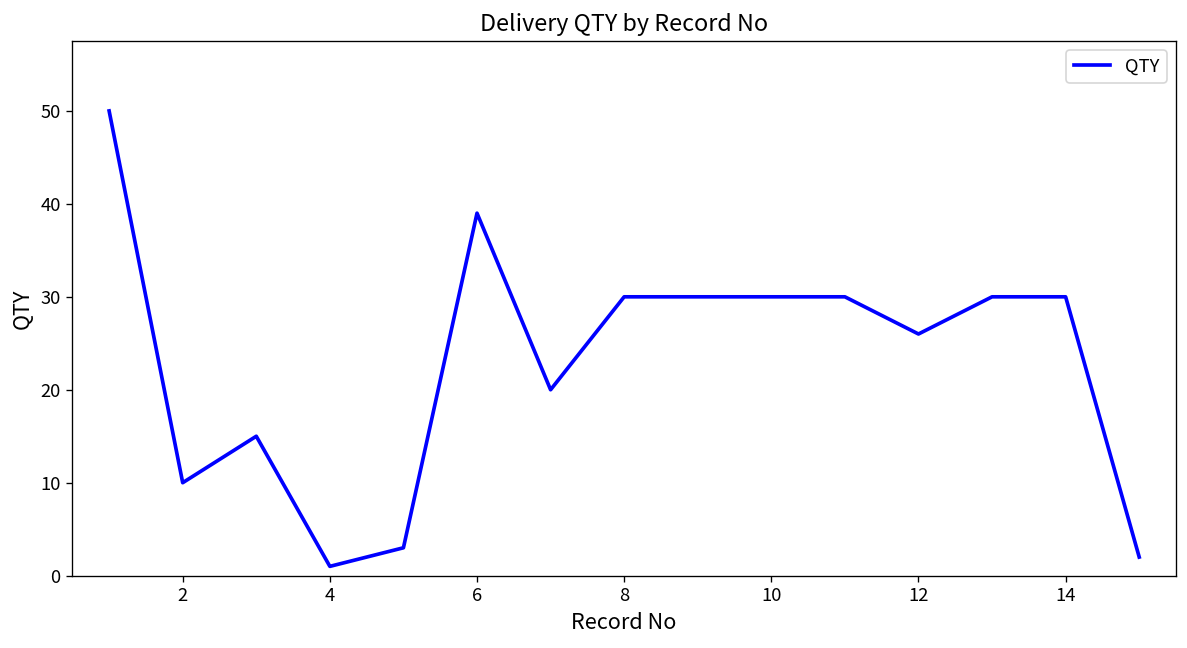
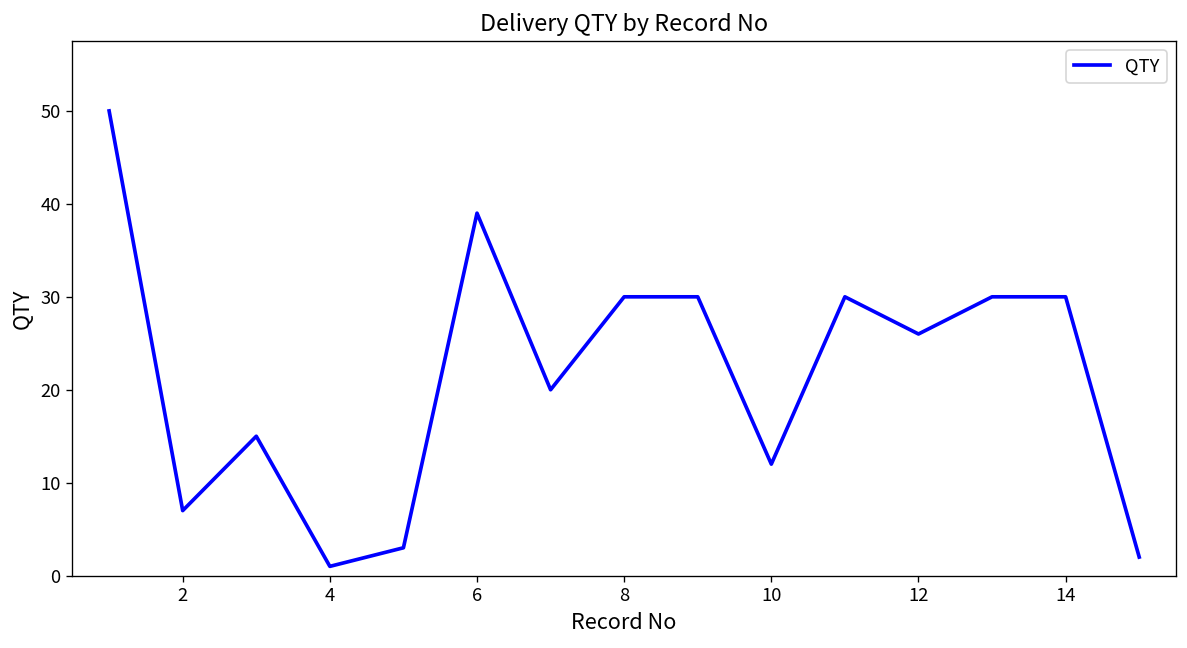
2: 10 -> 7
10: 30 -> 12
